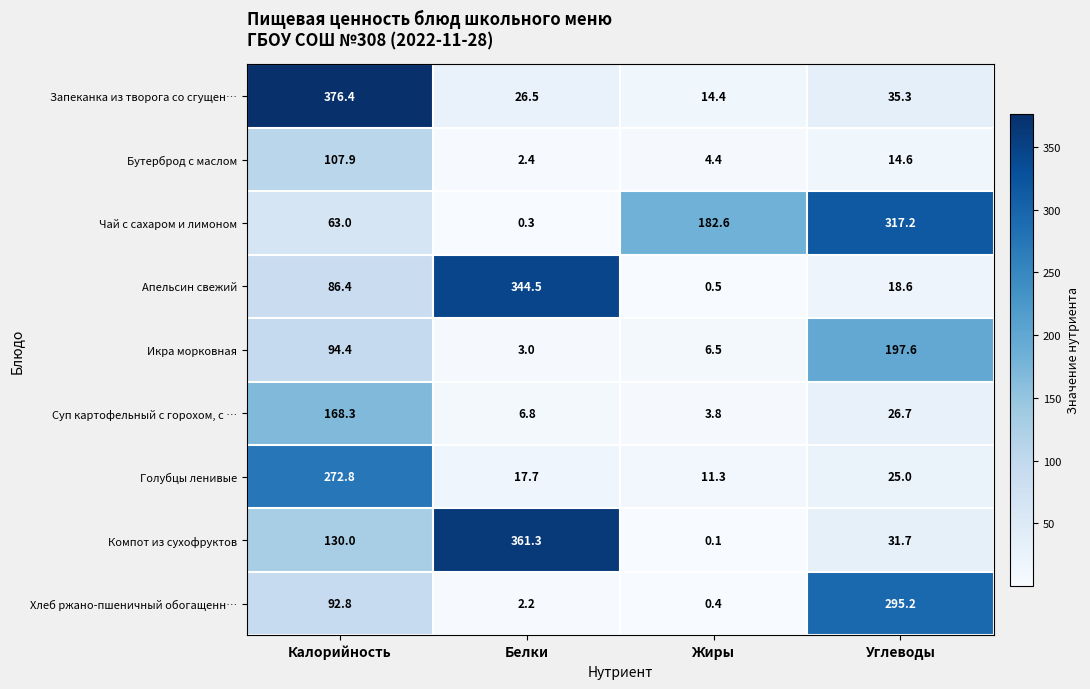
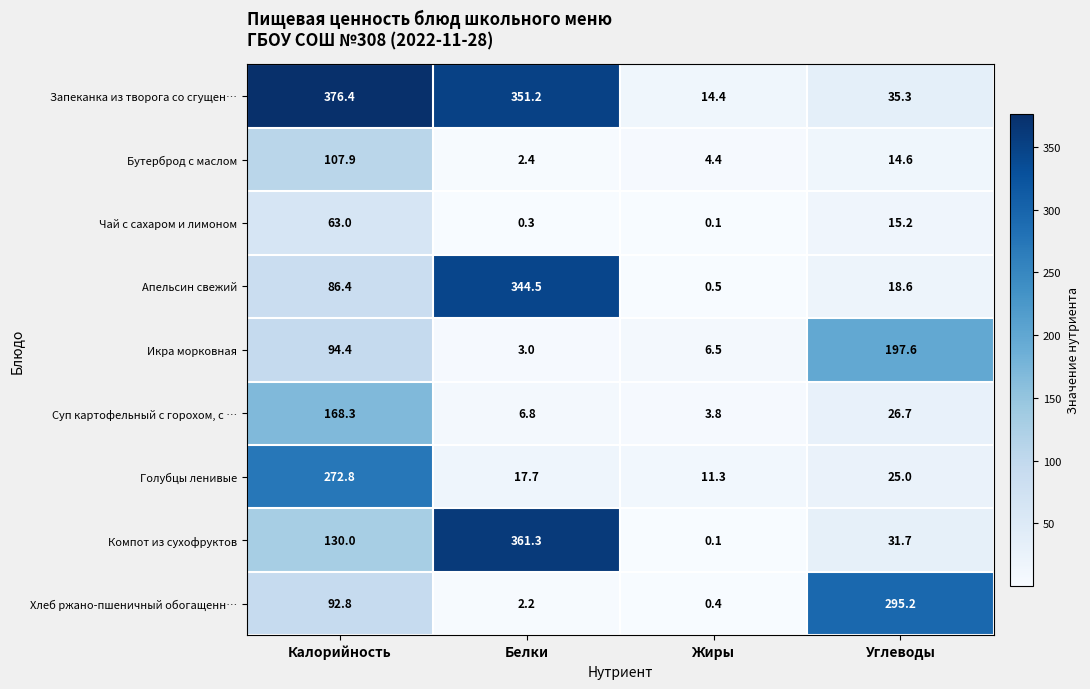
Запеканка из творога со сгущен…, Белки: 26.5 -> 351.2
Чай с сахаром и лимоном, Жиры: 182.6 -> 0.1
Чай с сахаром и лимоном, Углеводы: 317.2 -> 15.2
